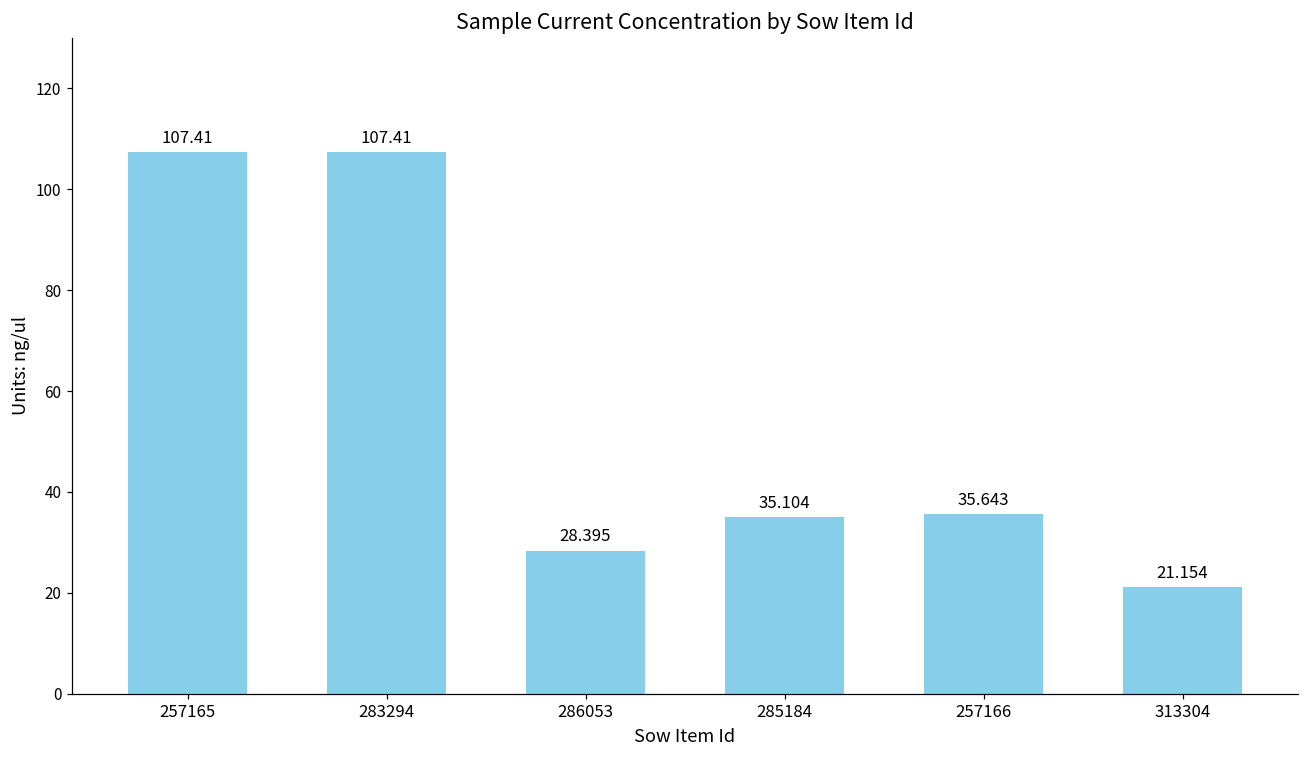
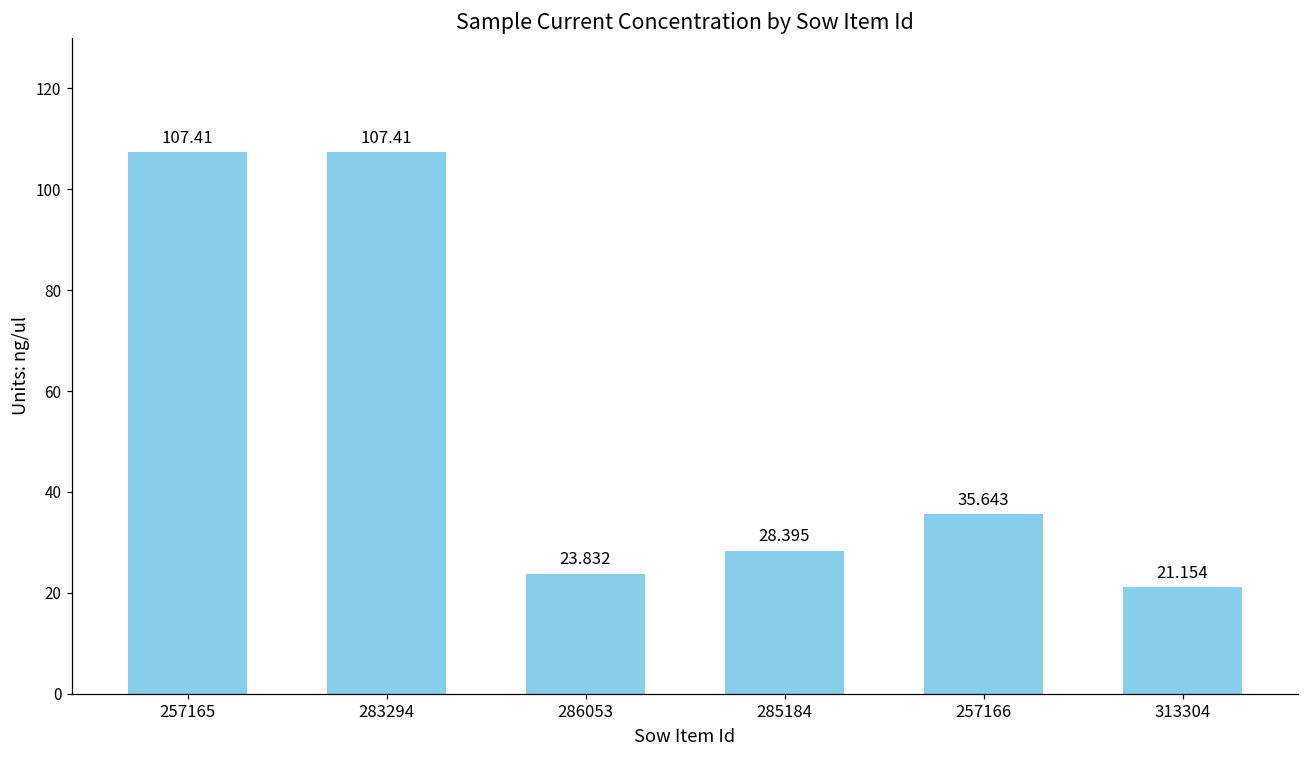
286053: 28.395 -> 23.832
285184: 35.104 -> 28.395
